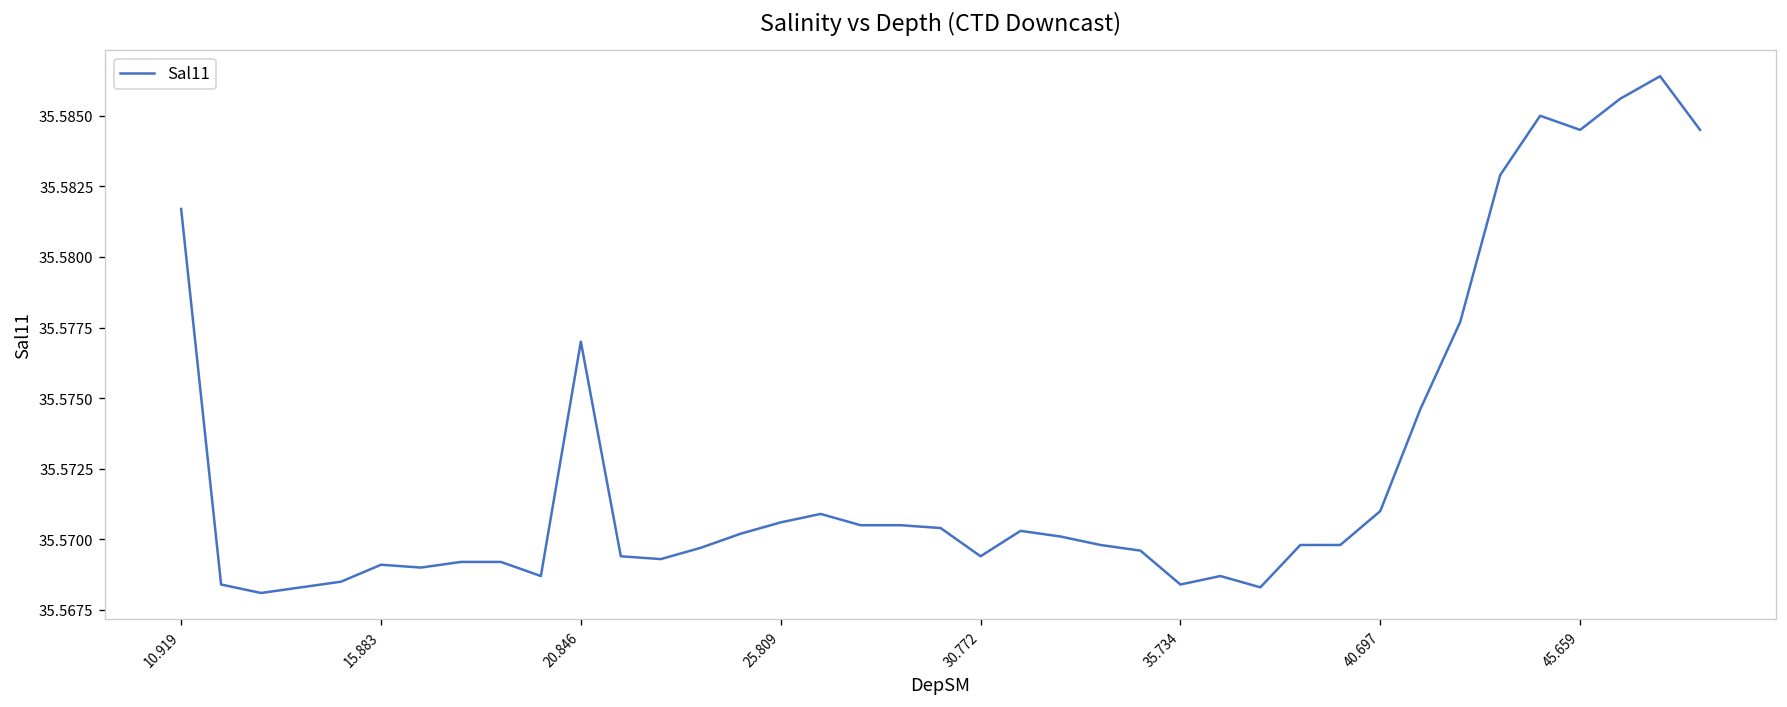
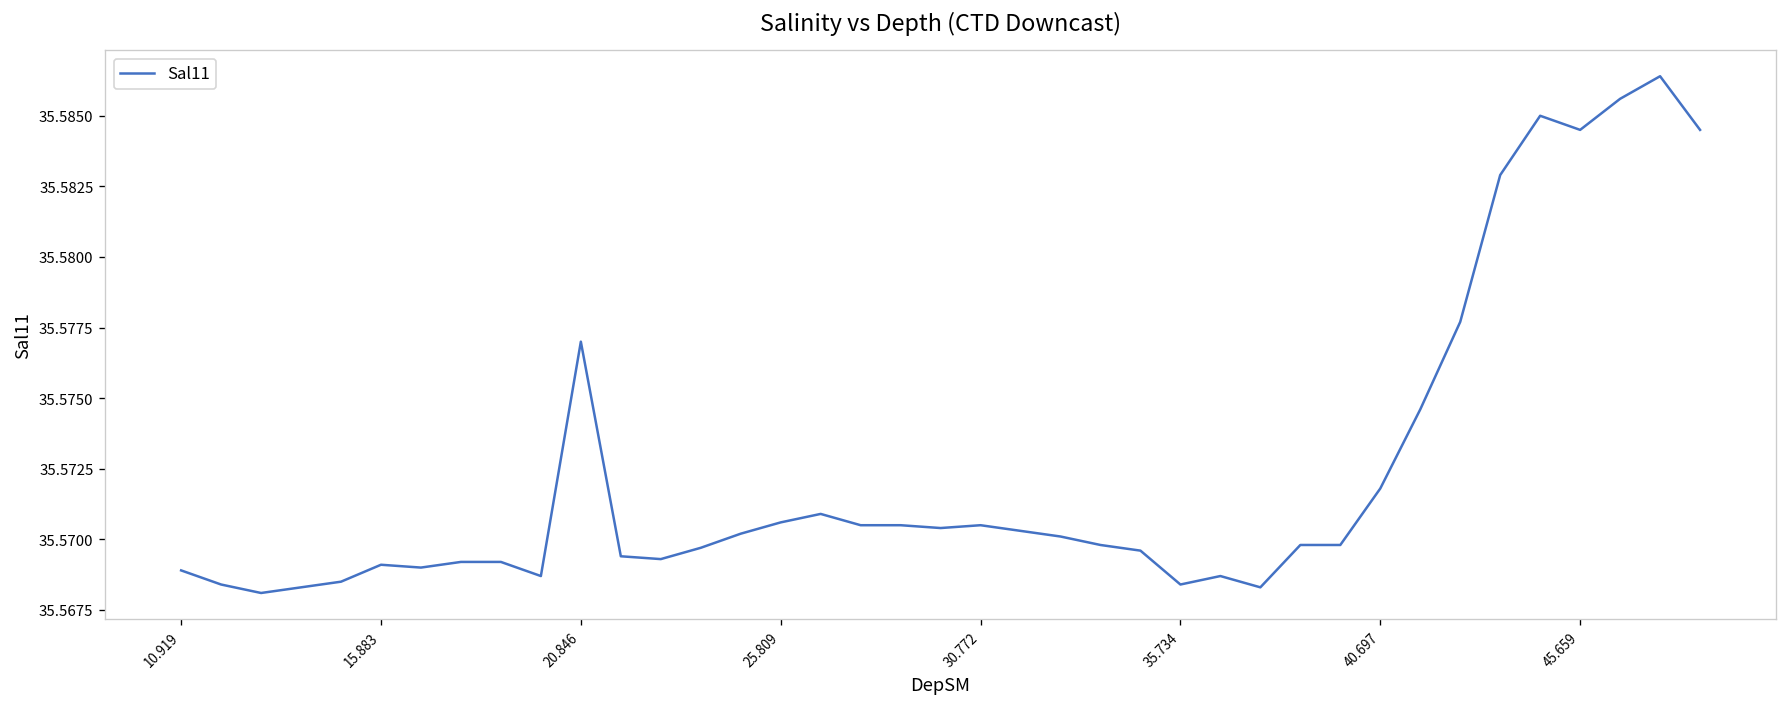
10.919: 35.5817 -> 35.5689
30.772: 35.5694 -> 35.5705
40.697: 35.5710 -> 35.5718
